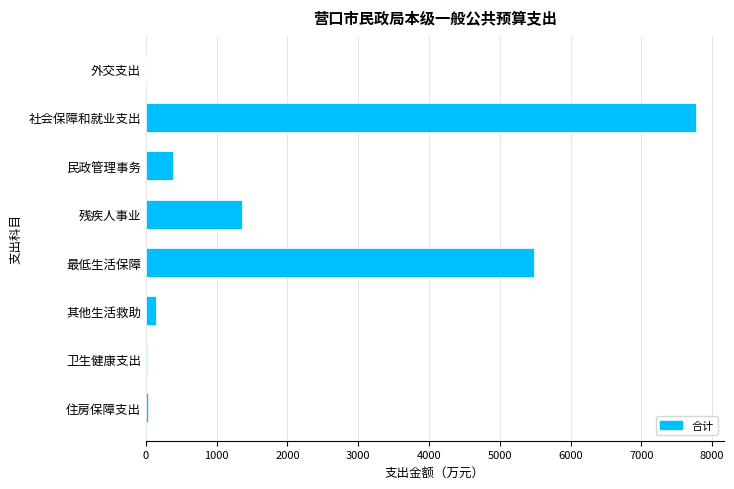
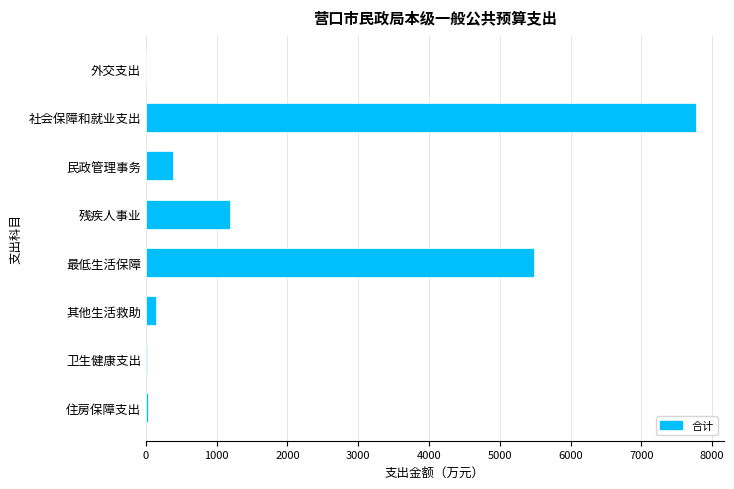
残疾人事业: 1400 -> 1200
